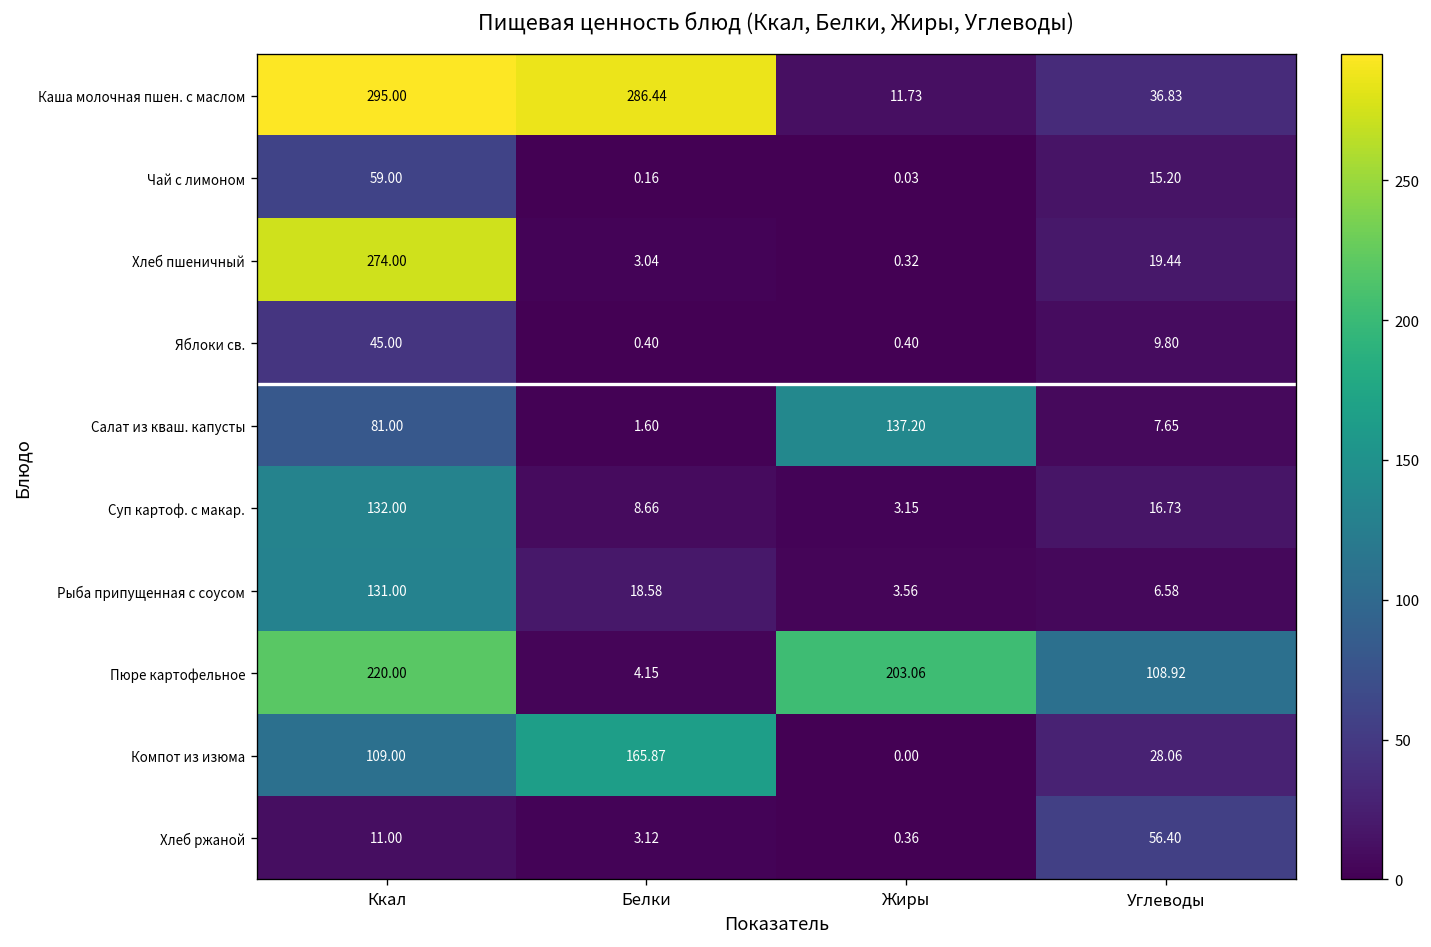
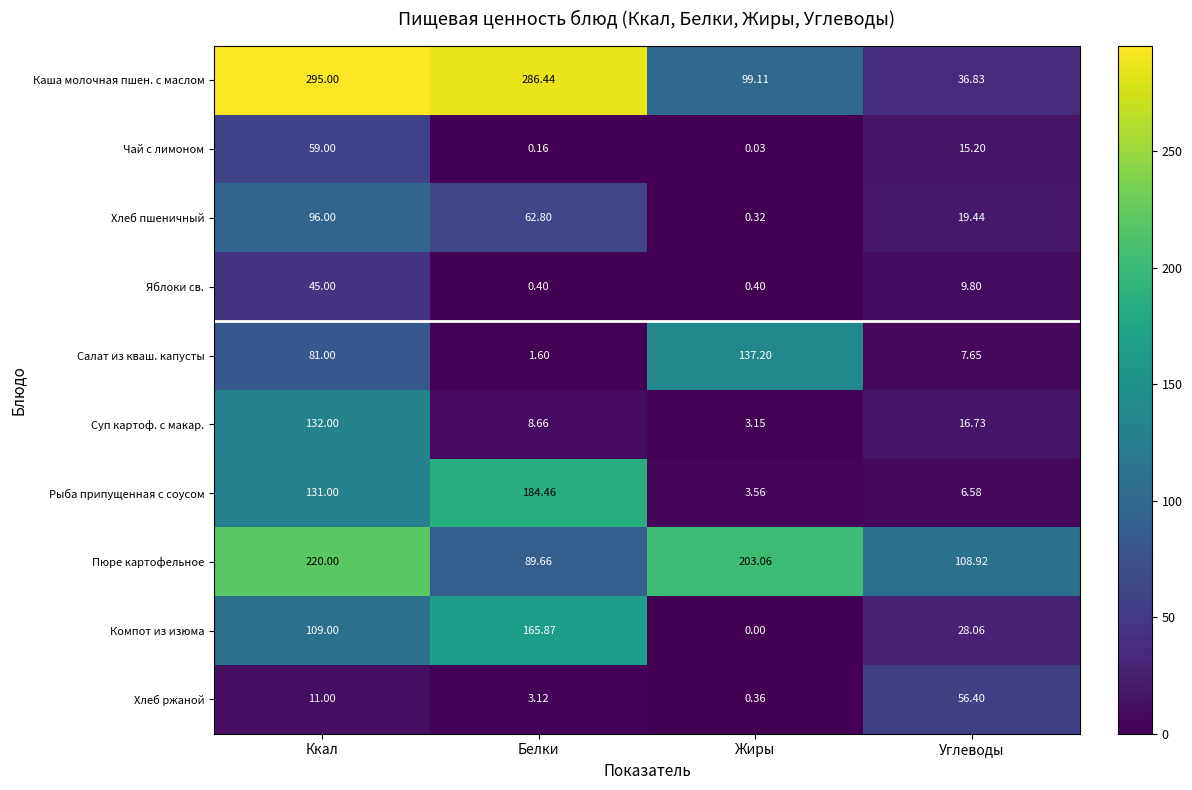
Каша молочная пшен. с маслом, Жиры: 11.73 -> 99.11
Хлеб пшеничный, Ккал: 274.00 -> 96.00
Хлеб пшеничный, Белки: 3.04 -> 62.80
Рыба припущенная с соусом, Белки: 18.58 -> 184.46
Пюре картофельное, Белки: 4.15 -> 89.66
